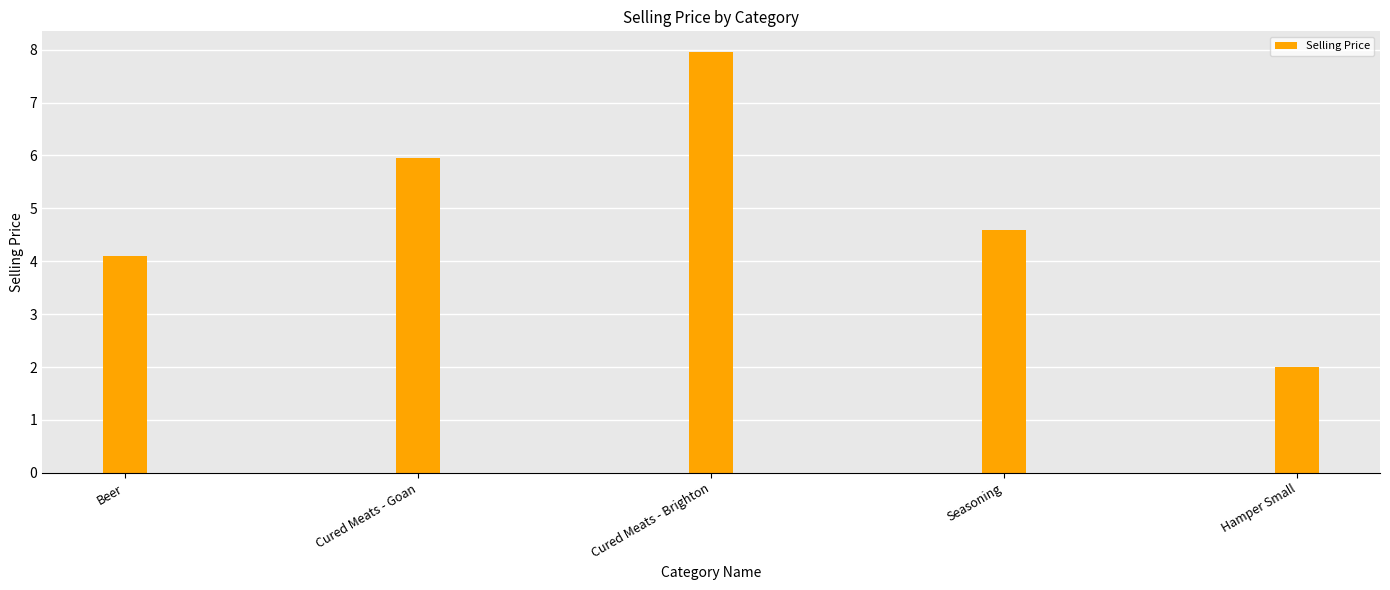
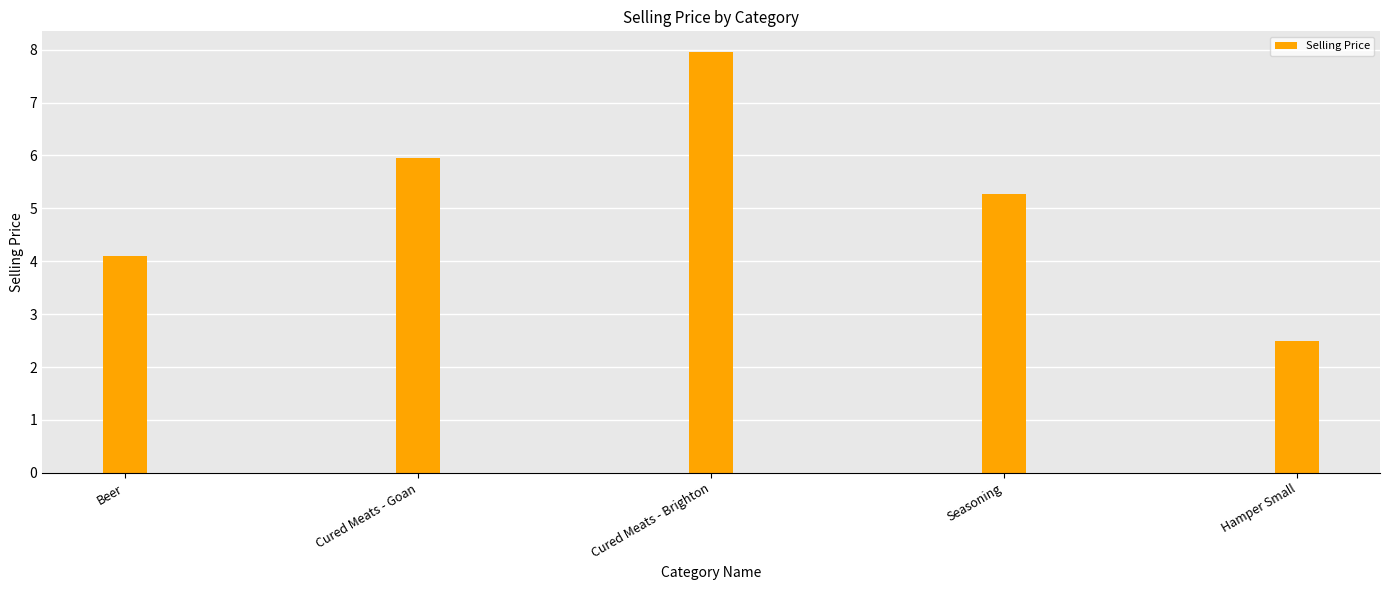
Seasoning: 4.6 -> 5.3
Hamper Small: 2.0 -> 2.5
